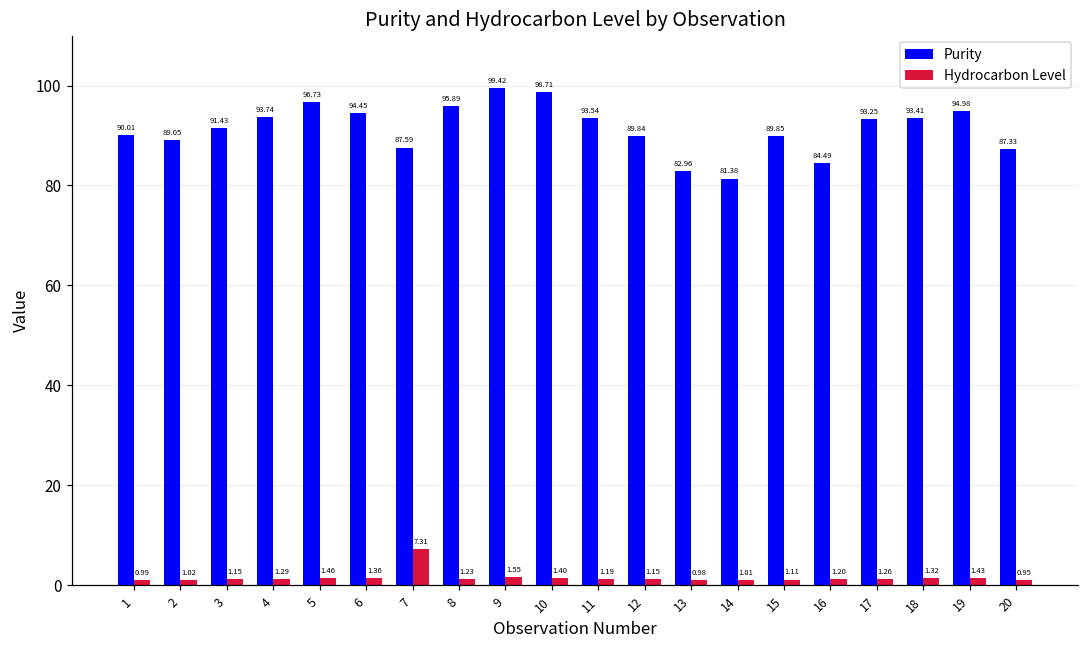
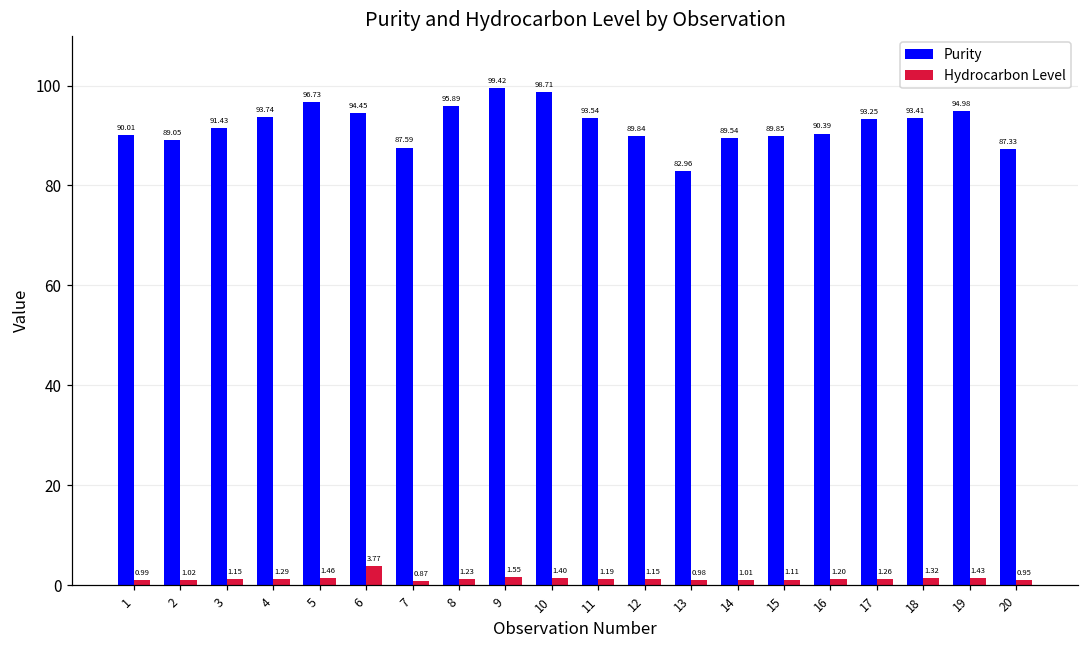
Hydrocarbon Level, 6: 1.36 -> 3.77
Hydrocarbon Level, 7: 7.31 -> 0.87
Purity, 14: 81.38 -> 89.54
Purity, 16: 84.49 -> 90.39
